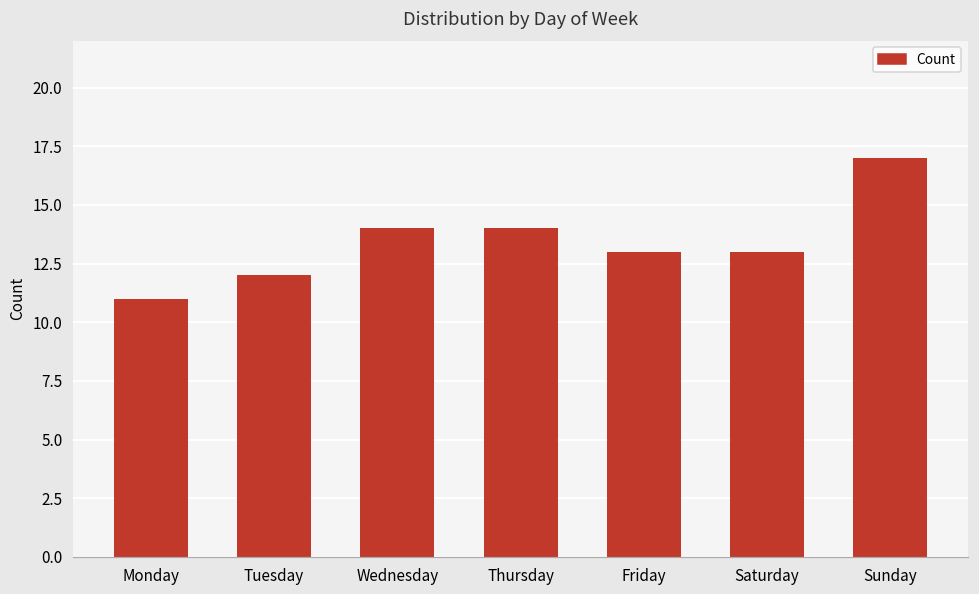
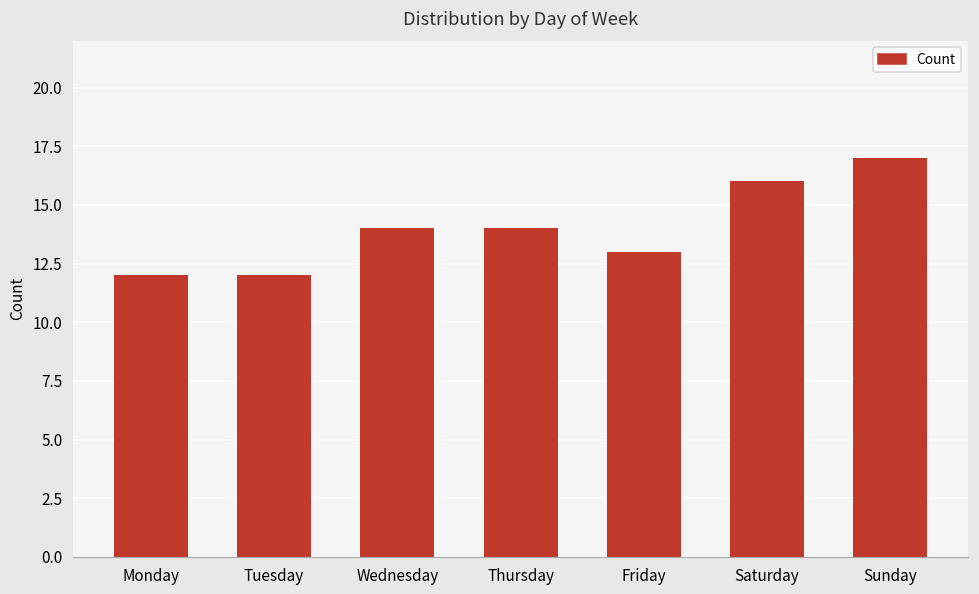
Monday: 11 -> 12
Saturday: 13 -> 16
